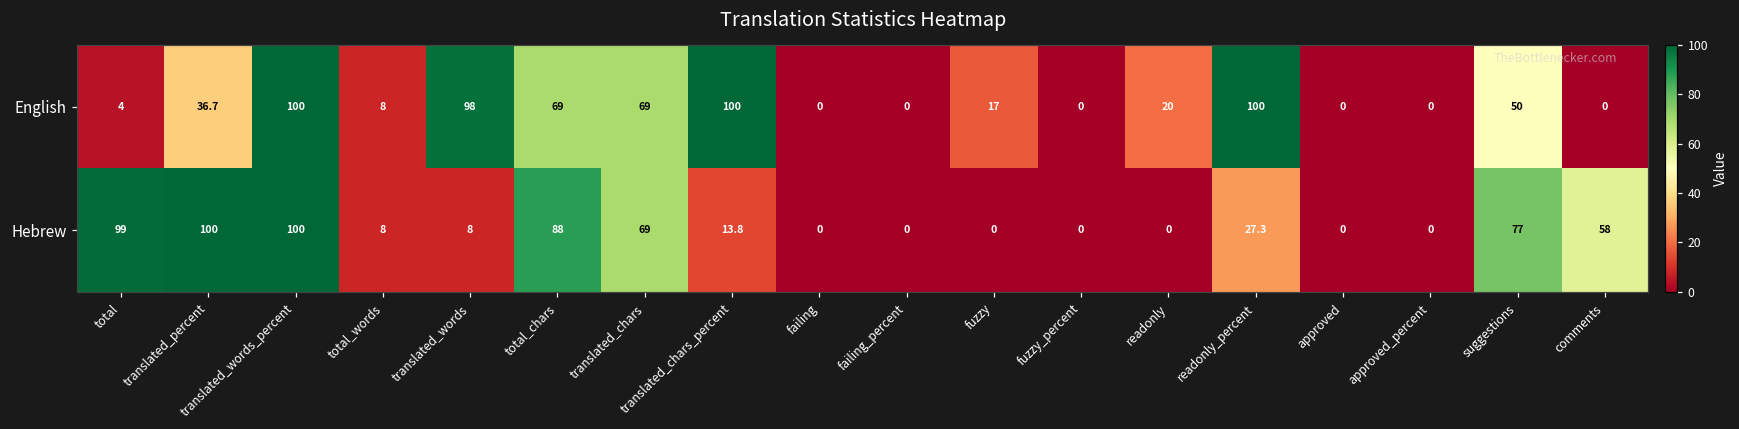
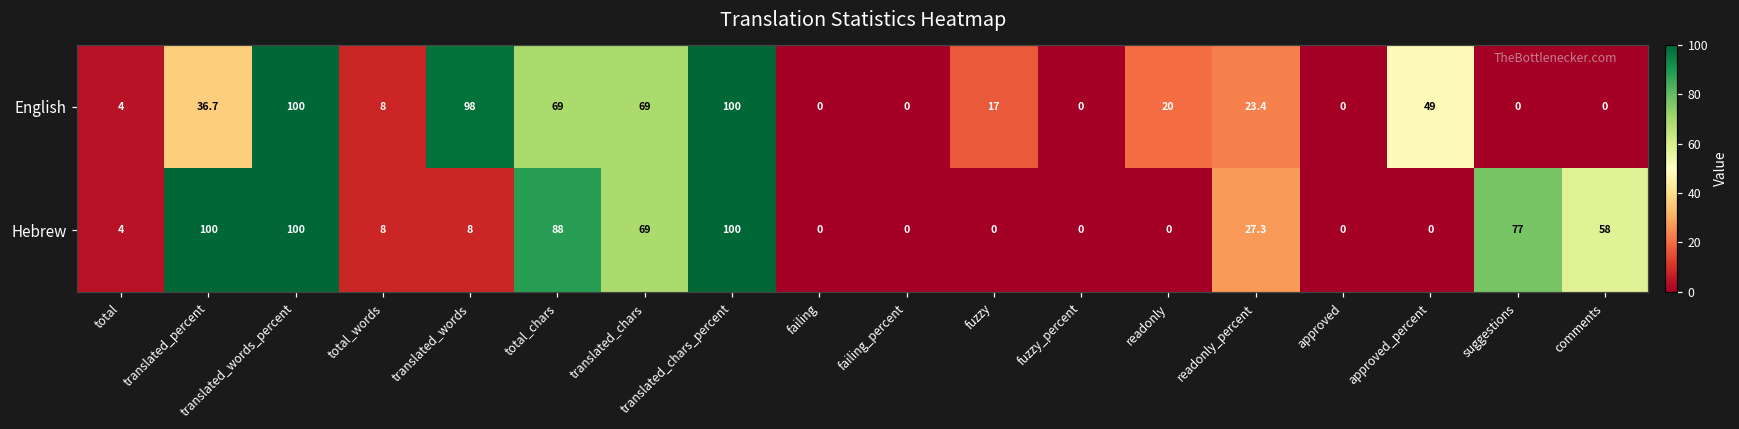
English, readonly_percent: 100 -> 23.4
English, approved_percent: 0 -> 49
English, suggestions: 50 -> 0
Hebrew, total: 99 -> 4
Hebrew, translated_chars_percent: 13.8 -> 100
